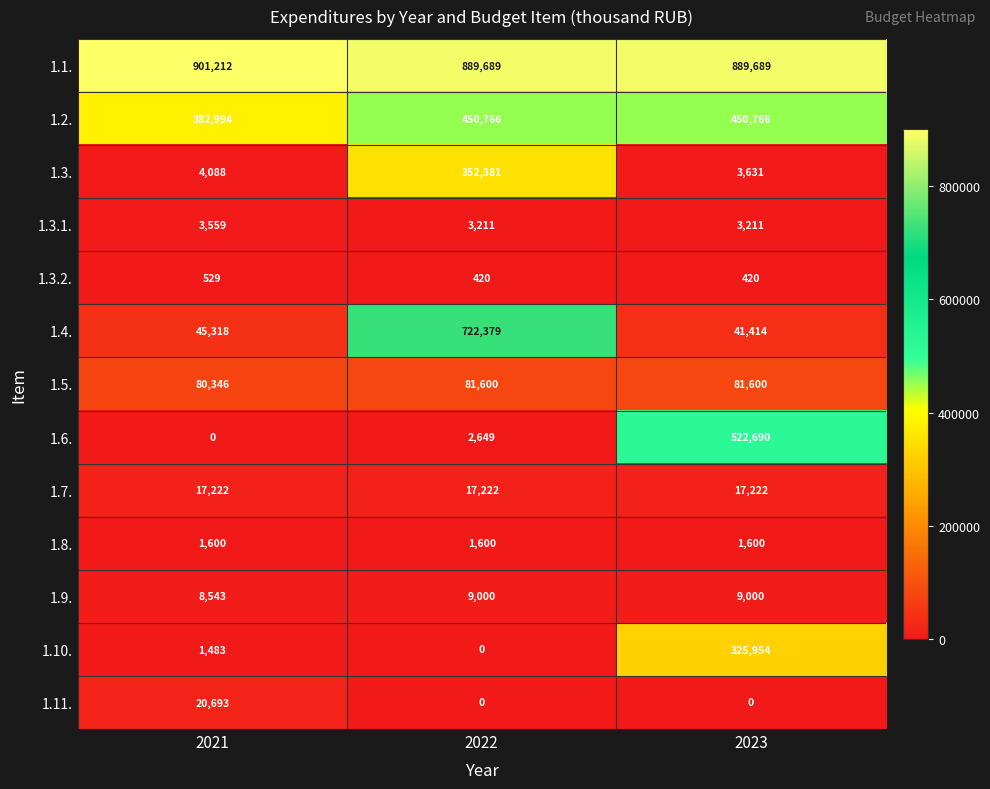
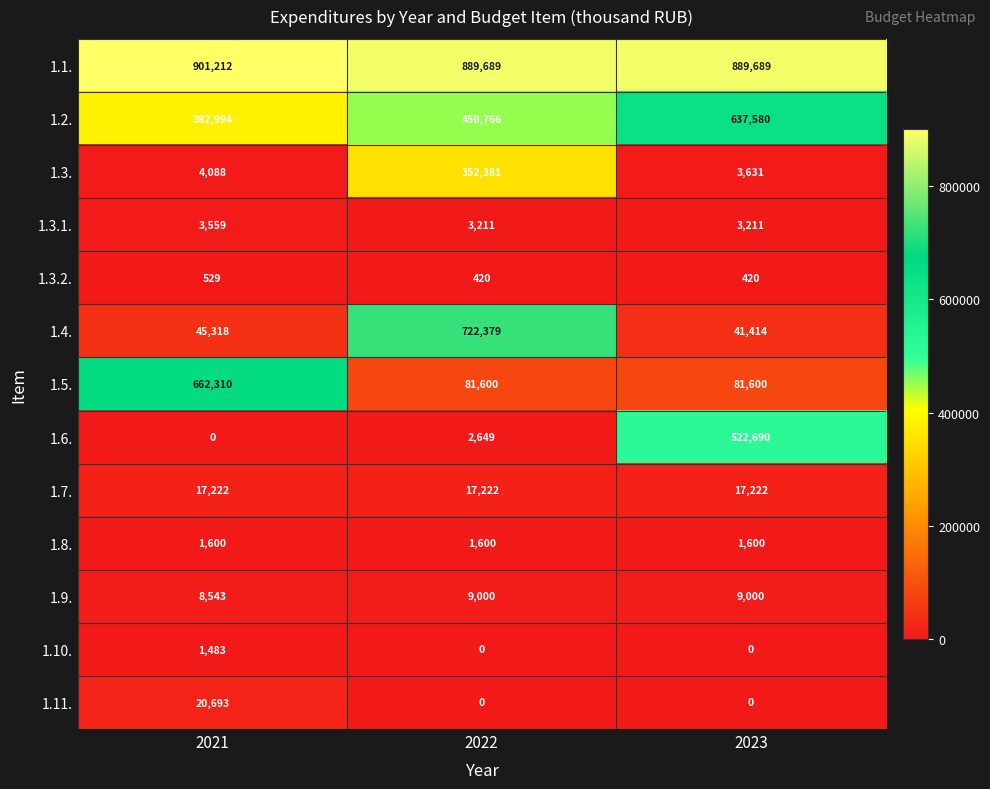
1.2., 2023: 450,766 -> 637,580
1.5., 2021: 80,346 -> 662,310
1.10., 2023: 325,954 -> 0
